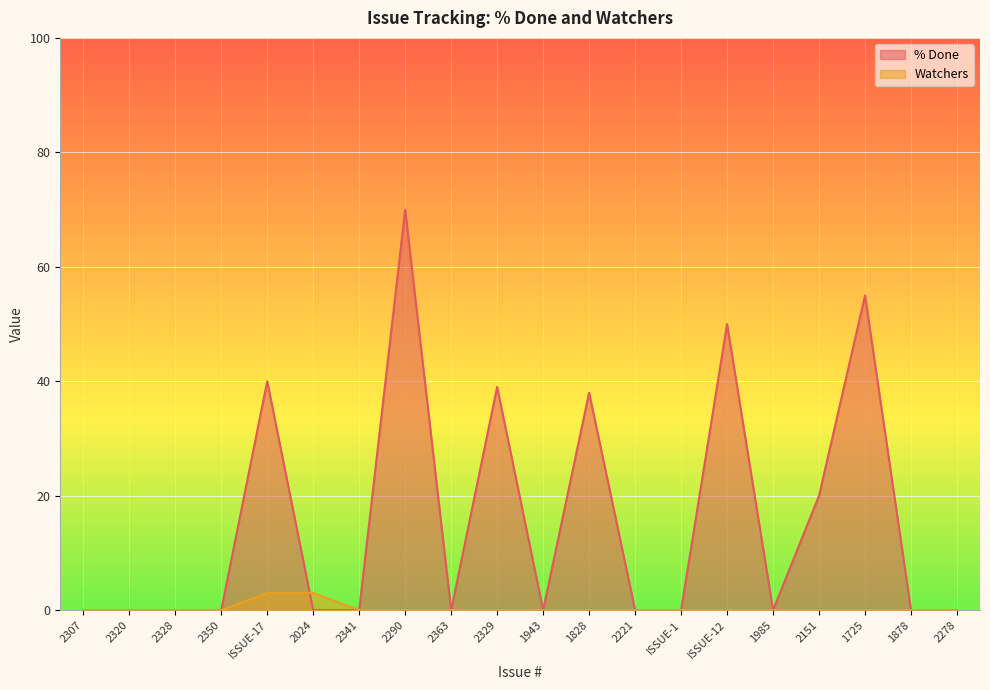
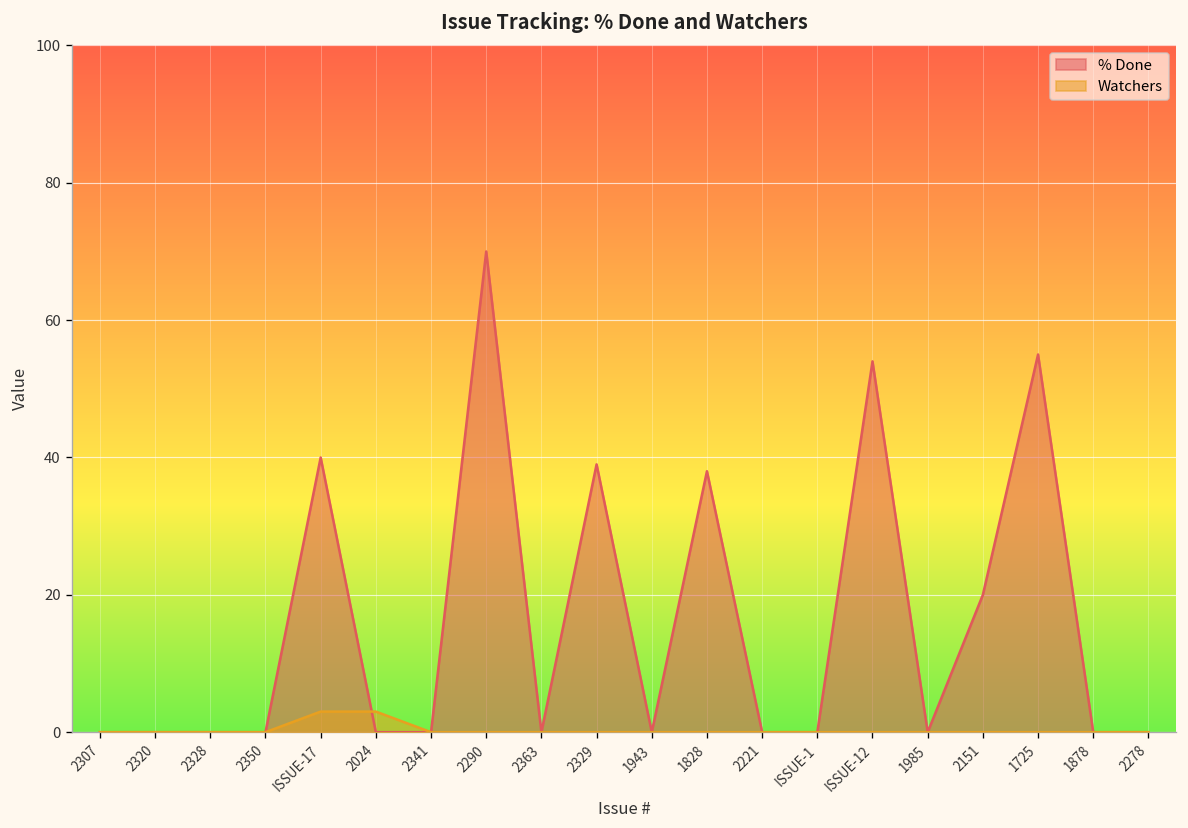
% Done, ISSUE-12: 50 -> 54
